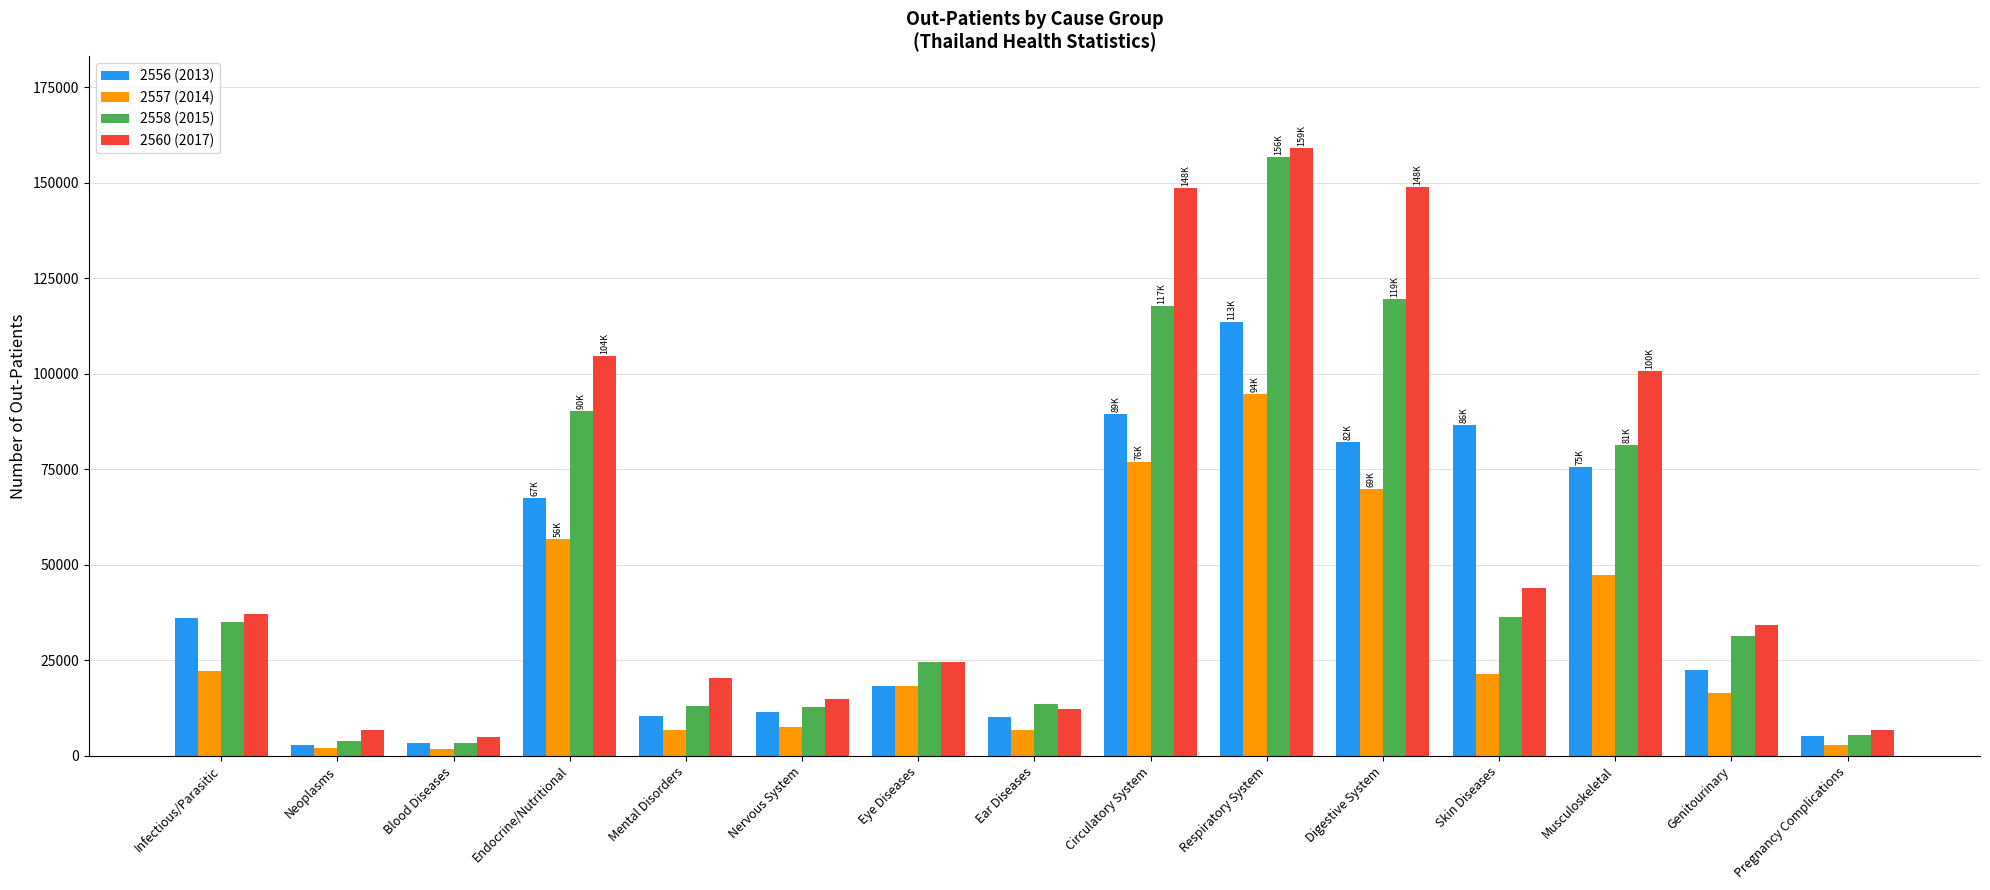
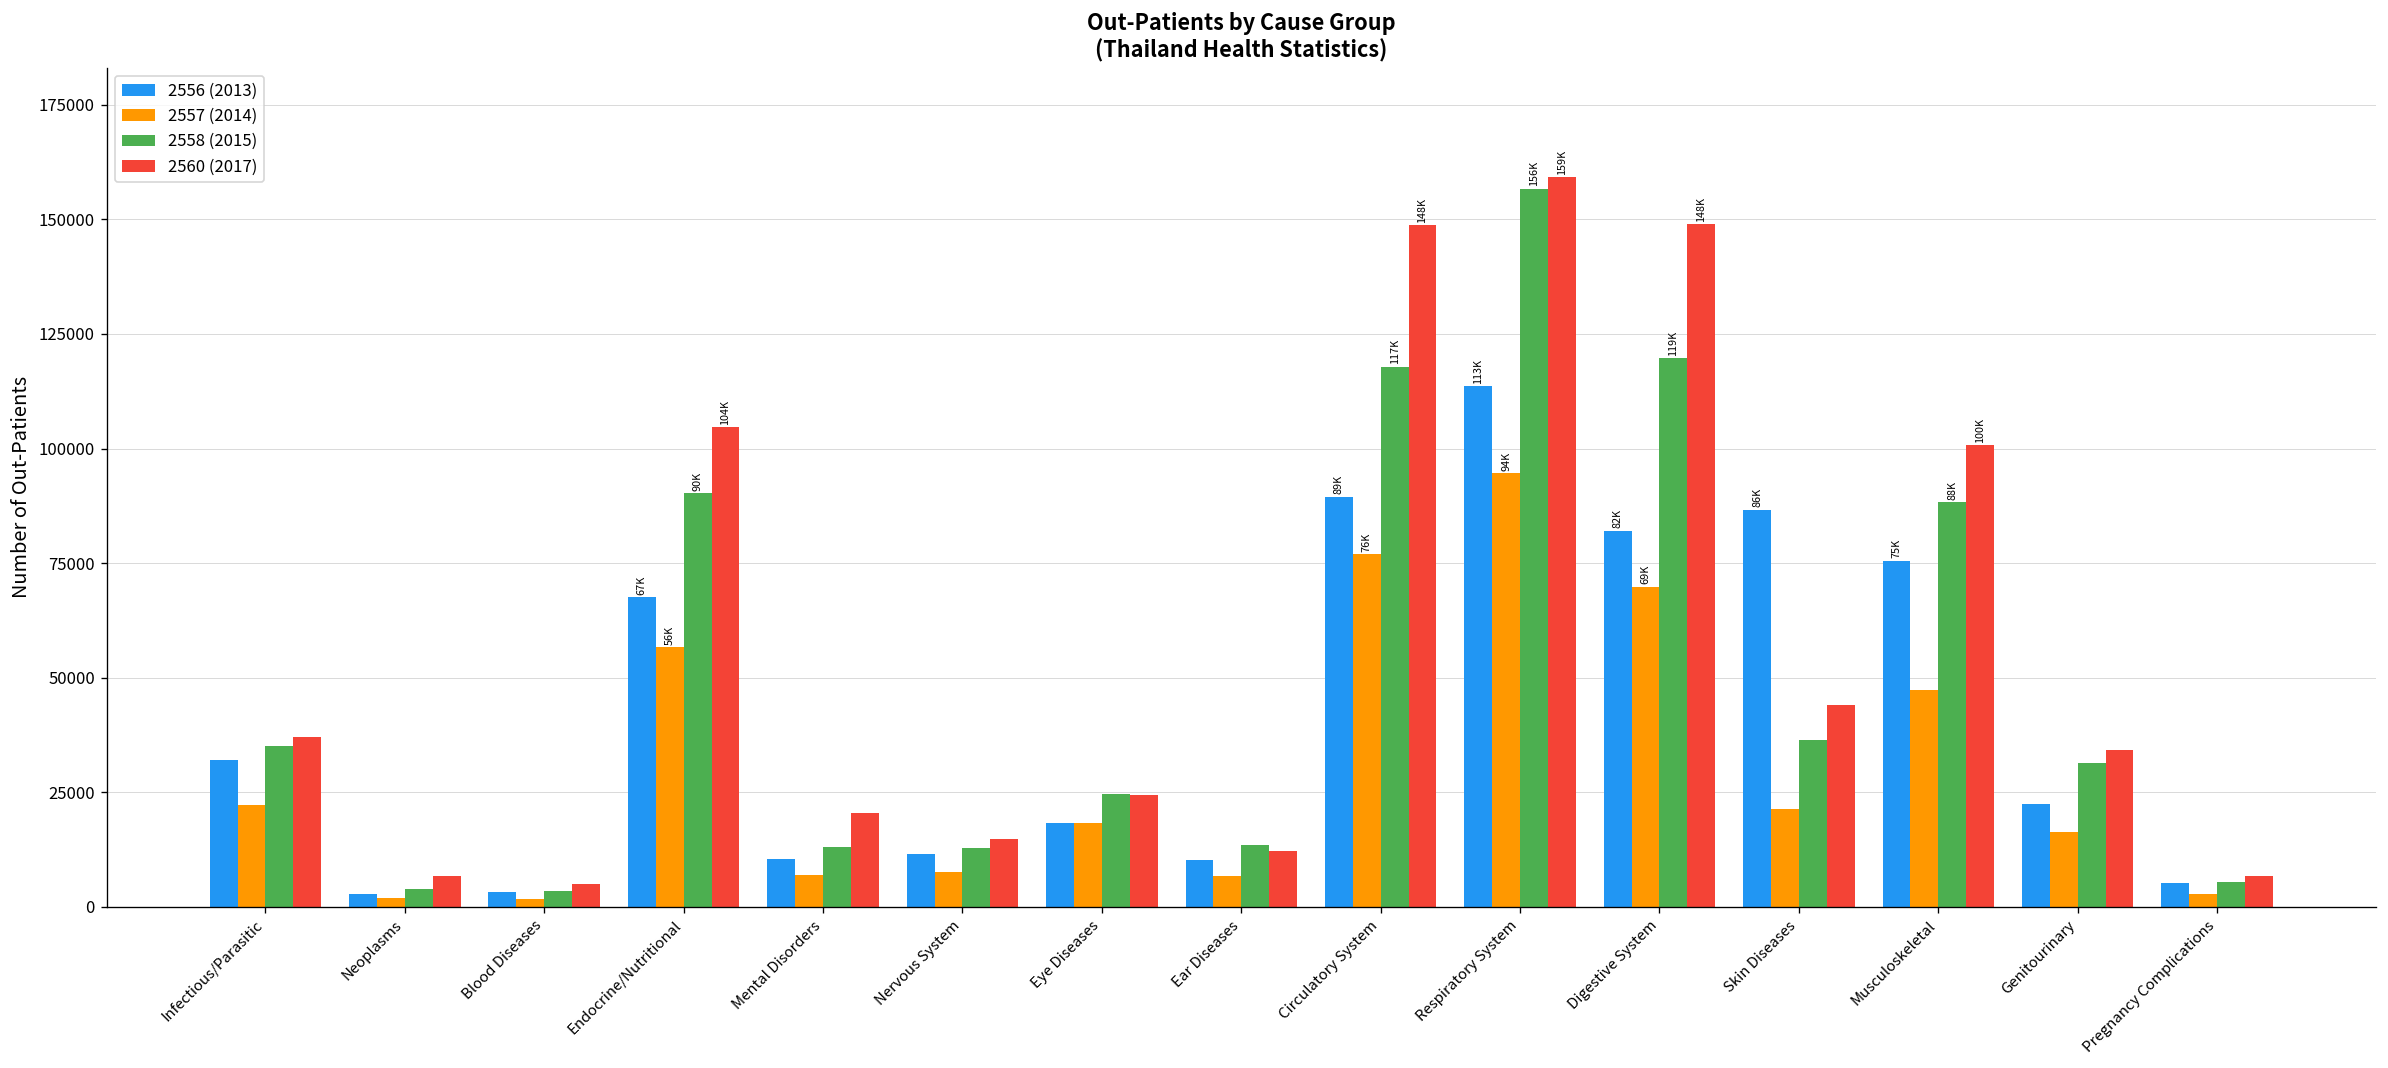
2556 (2013), Infectious/Parasitic: 36000 -> 32000
2558 (2015), Musculoskeletal: 81K -> 88K
